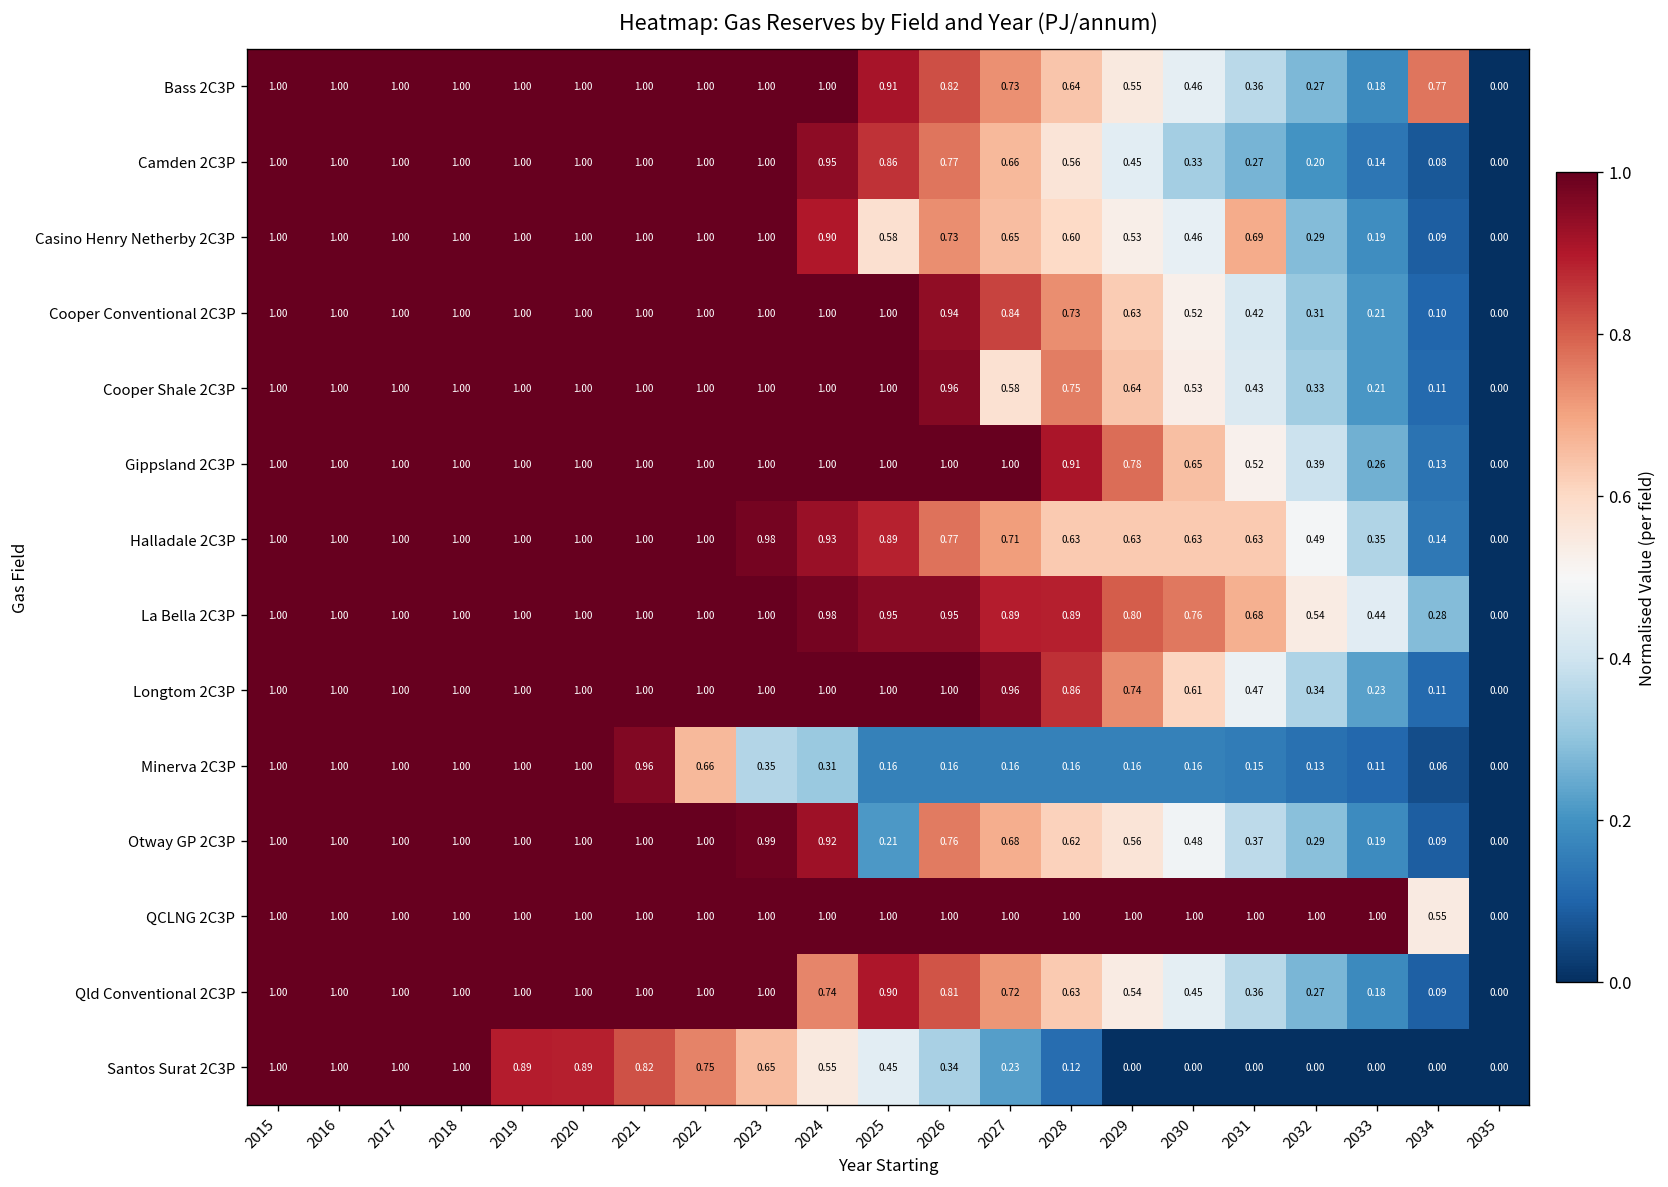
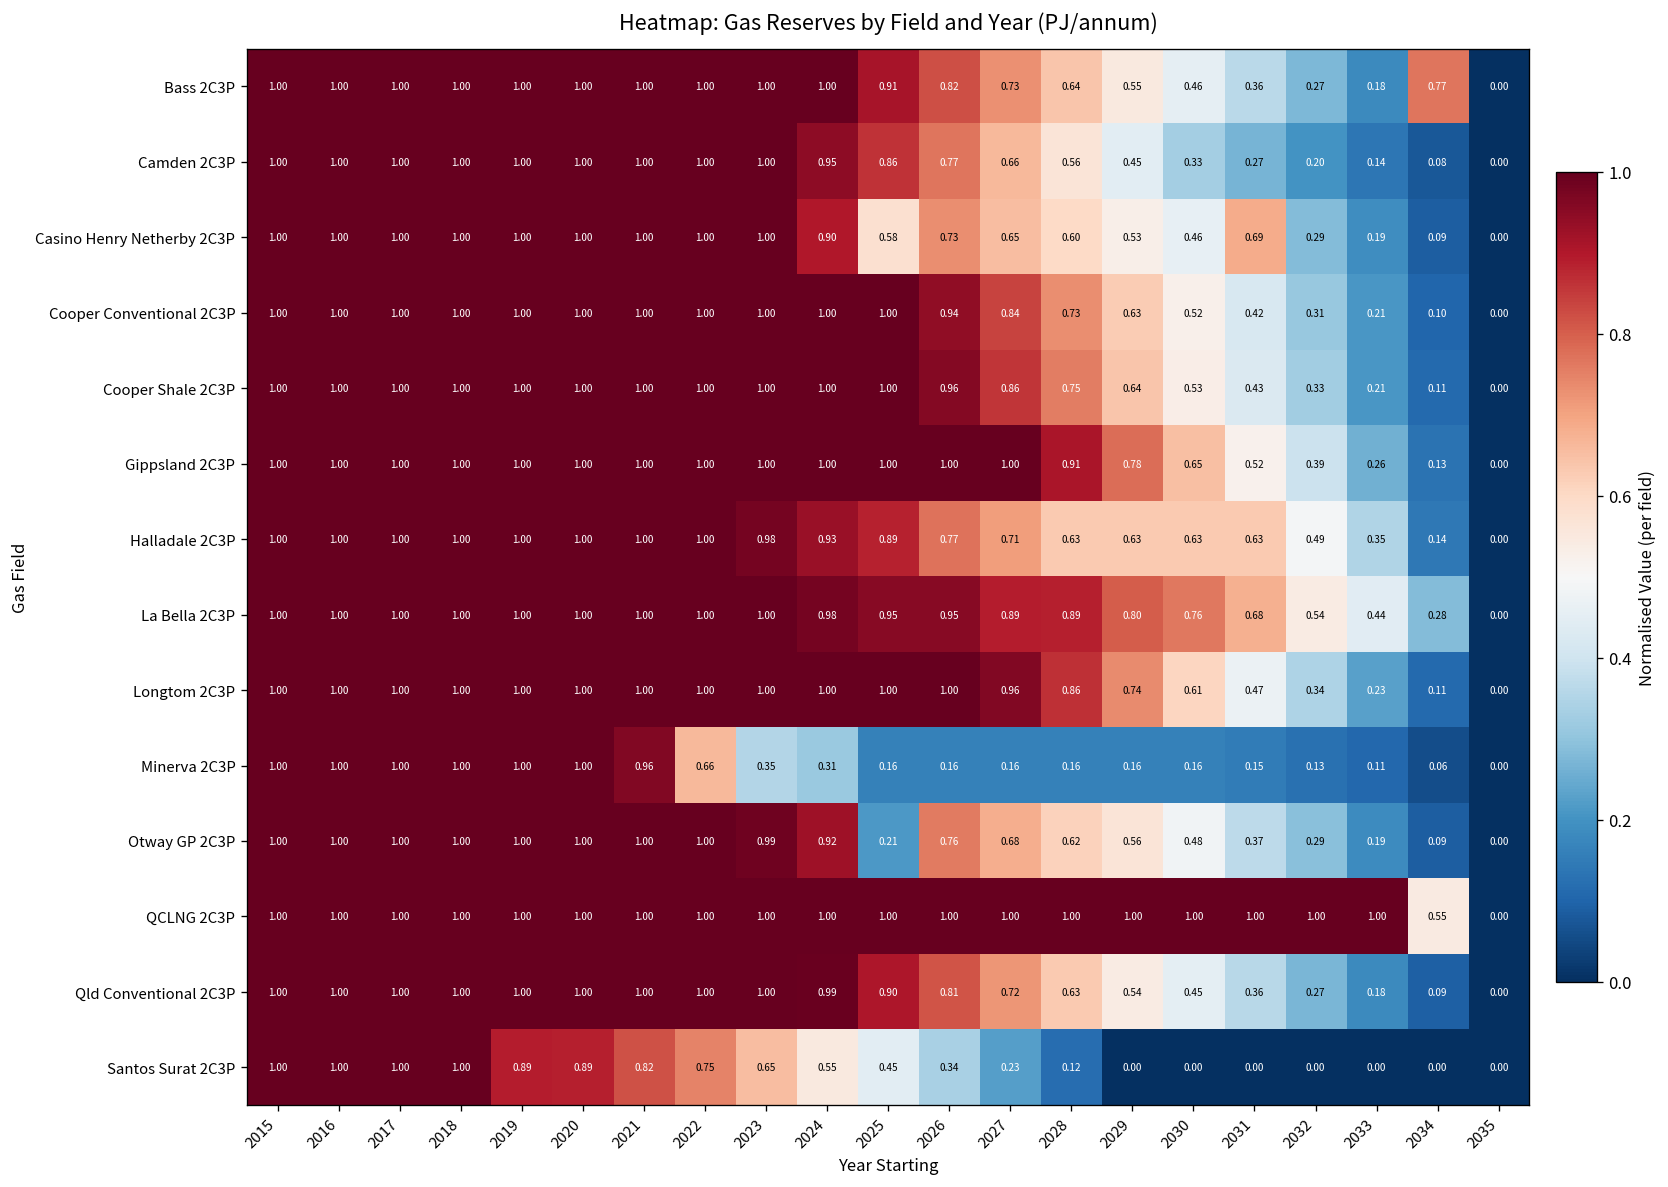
Cooper Shale 2C3P, 2027: 0.58 -> 0.86
Qld Conventional 2C3P, 2024: 0.74 -> 0.99
